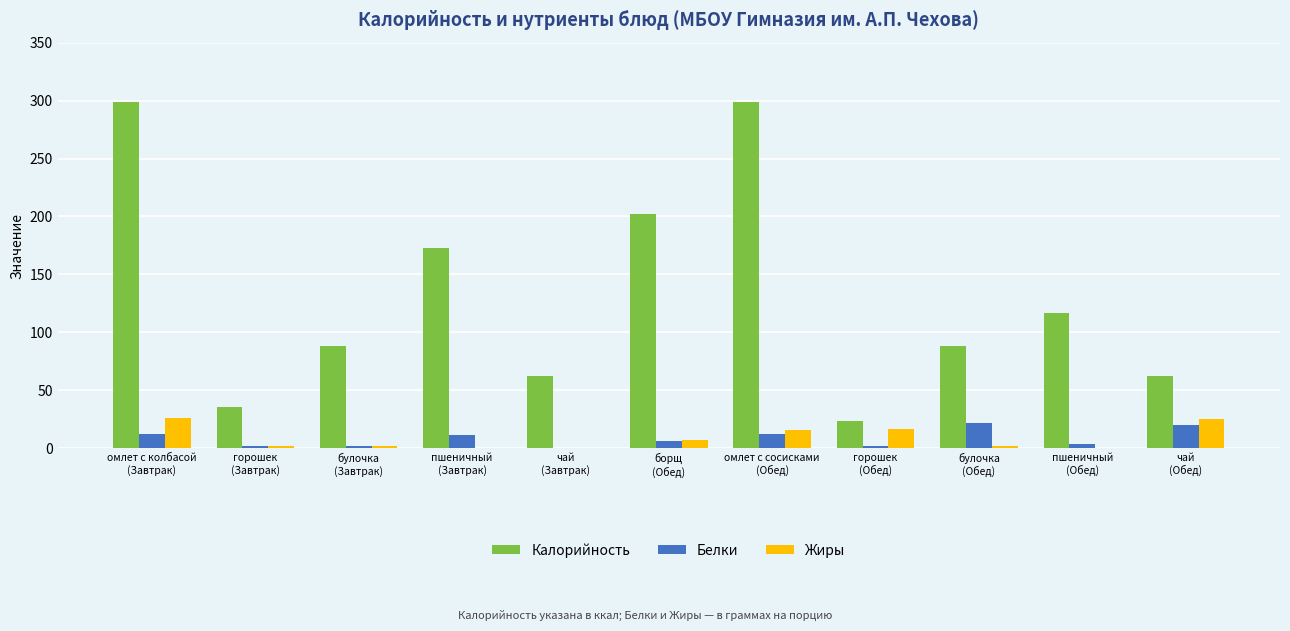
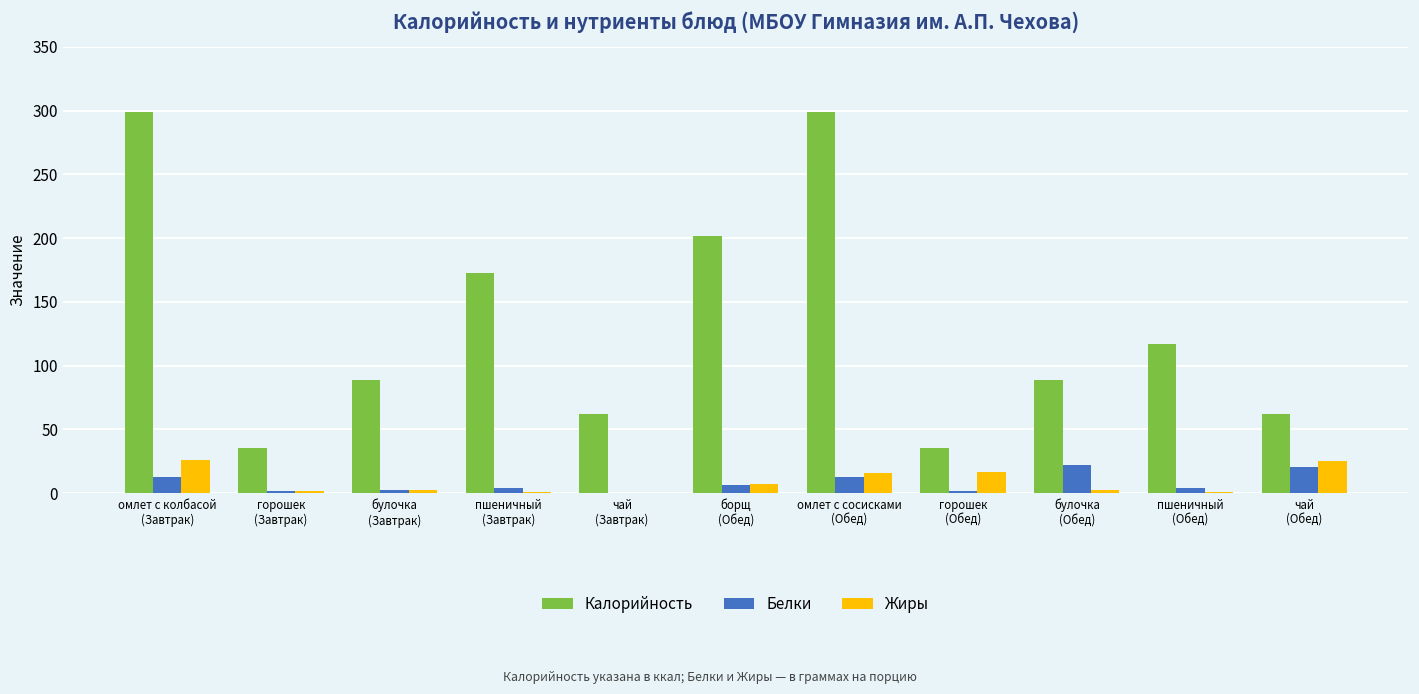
Белки, пшеничный (Завтрак): 12 -> 4
Калорийность, горошек (Обед): 24 -> 36
